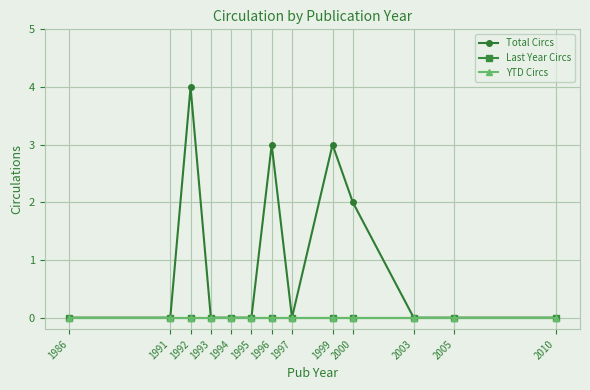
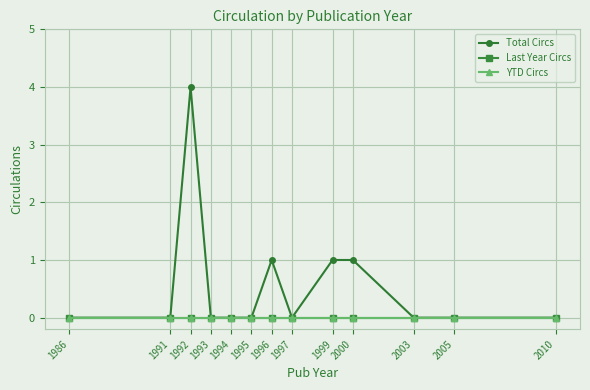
Total Circs, 1996: 3 -> 1
Total Circs, 1999: 3 -> 1
Total Circs, 2000: 2 -> 1
